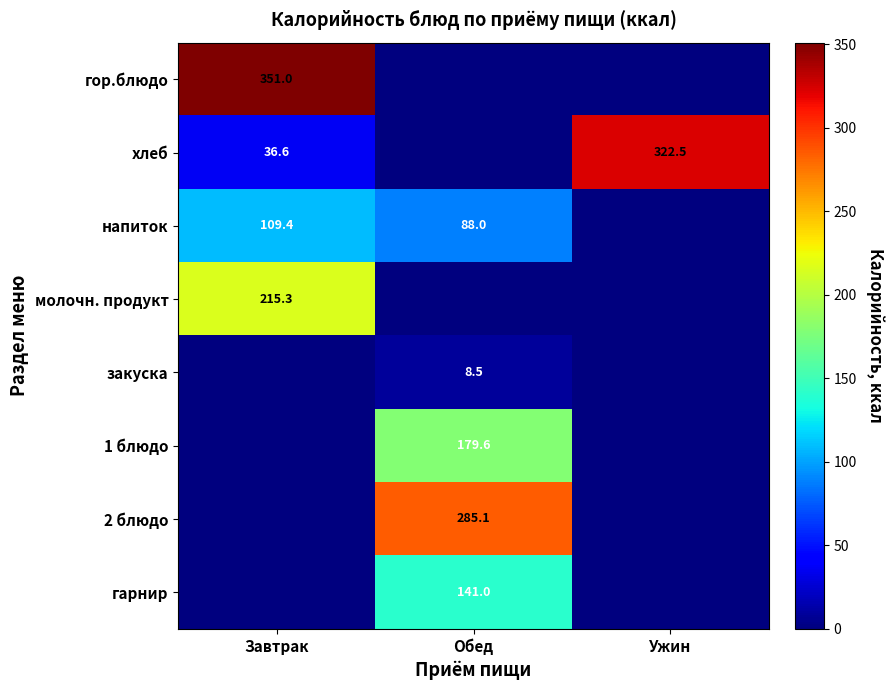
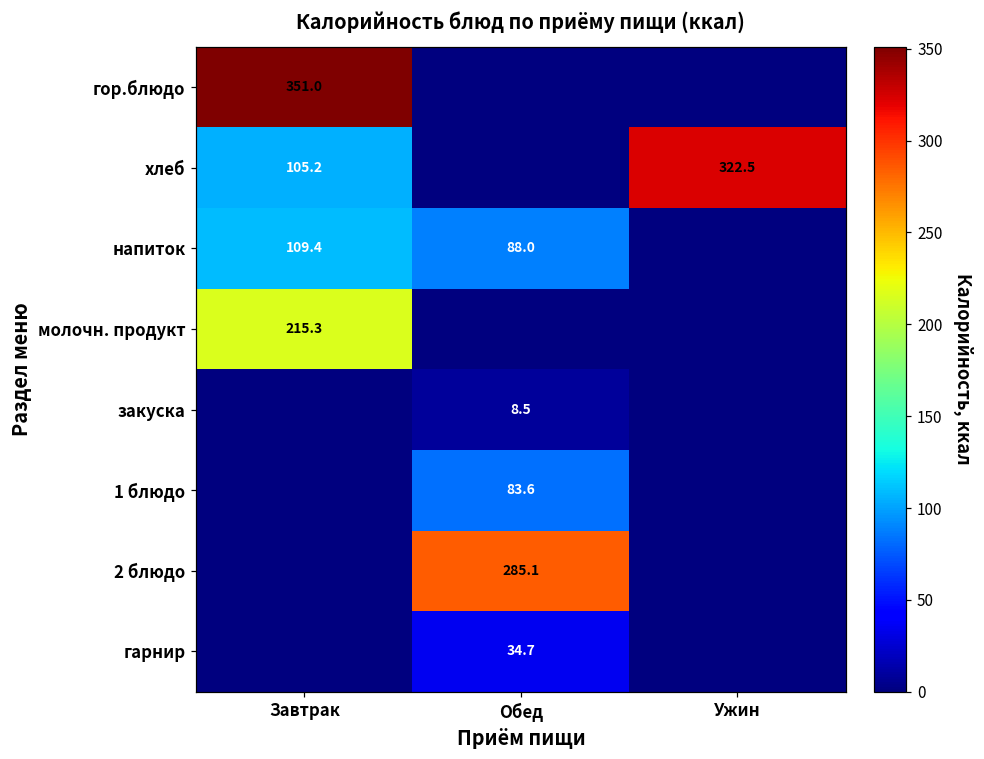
хлеб, Завтрак: 36.6 -> 105.2
1 блюдо, Обед: 179.6 -> 83.6
гарнир, Обед: 141.0 -> 34.7
